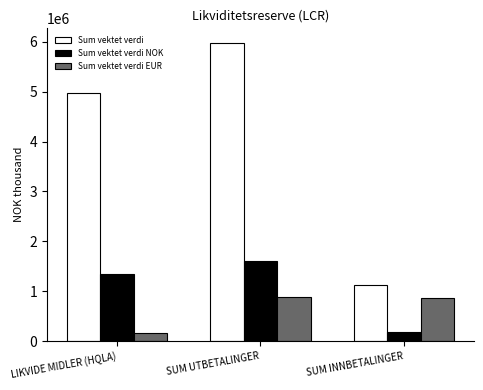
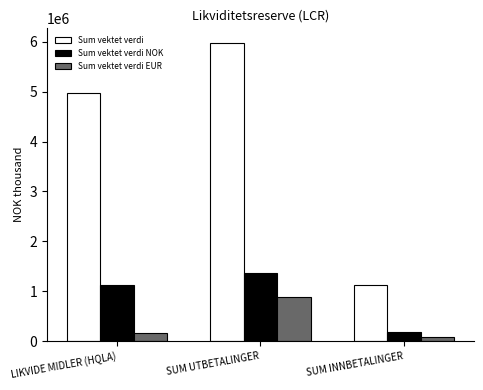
Sum vektet verdi NOK, LIKVIDE MIDLER (HQLA): 1400000 -> 1100000
Sum vektet verdi NOK, SUM UTBETALINGER: 1600000 -> 1400000
Sum vektet verdi EUR, SUM INNBETALINGER: 900000 -> 100000
